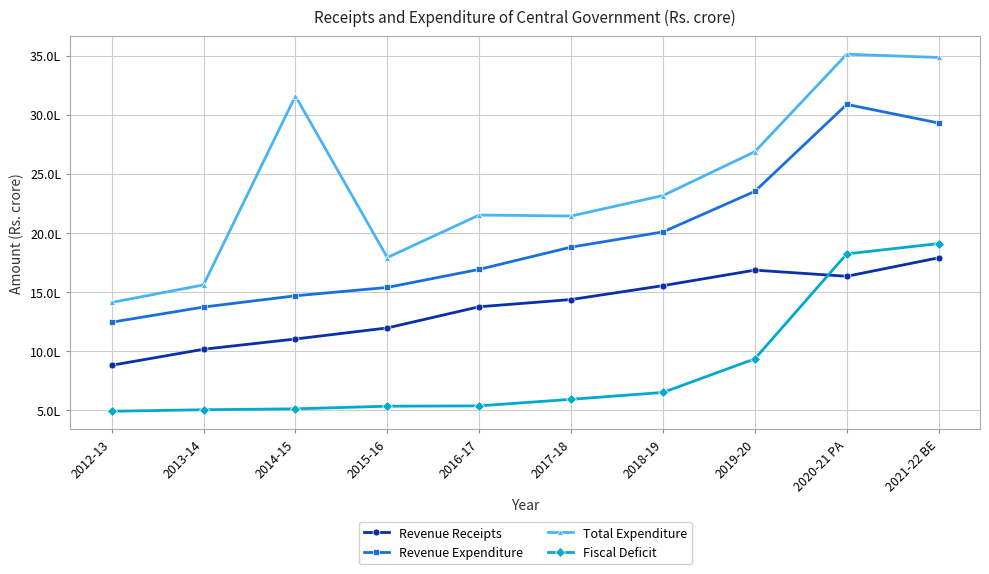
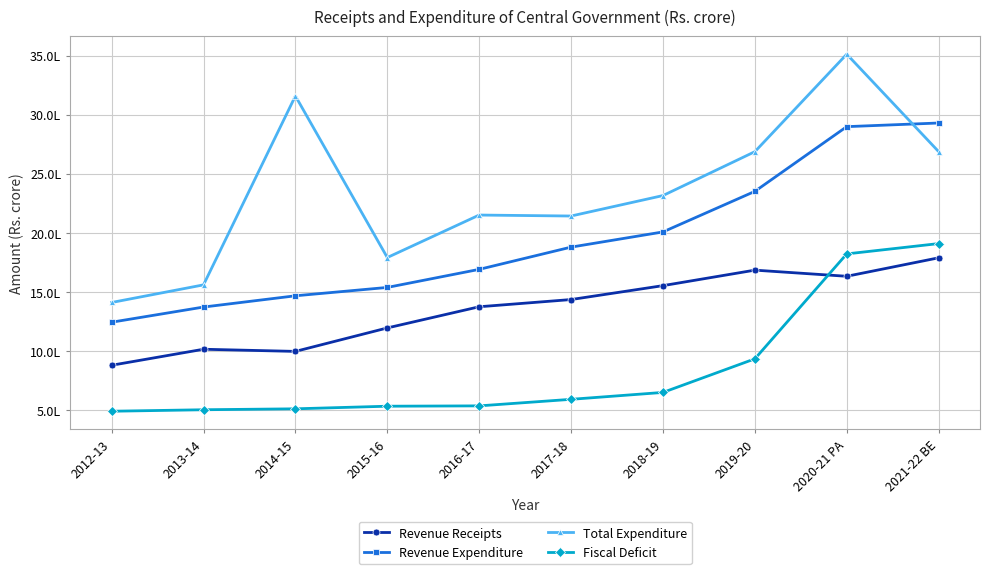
Revenue Receipts, 2014-15: 11.0L -> 10.0L
Revenue Expenditure, 2020-21 PA: 30.9L -> 29.0L
Total Expenditure, 2021-22 BE: 34.8L -> 26.9L
